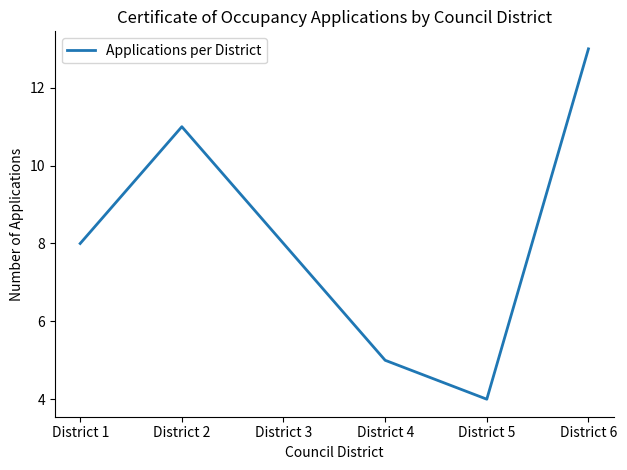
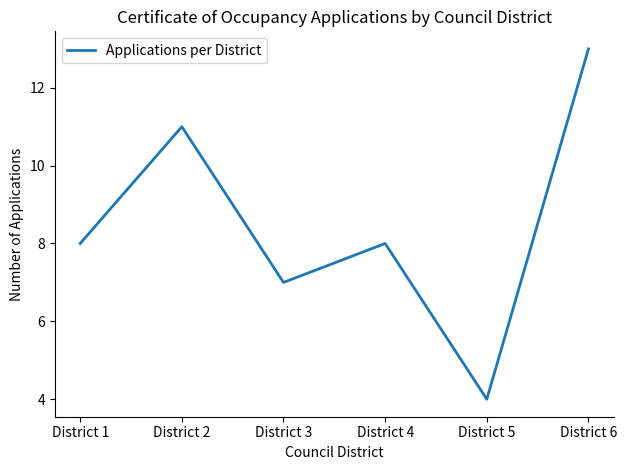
District 3: 8 -> 7
District 4: 5 -> 8
